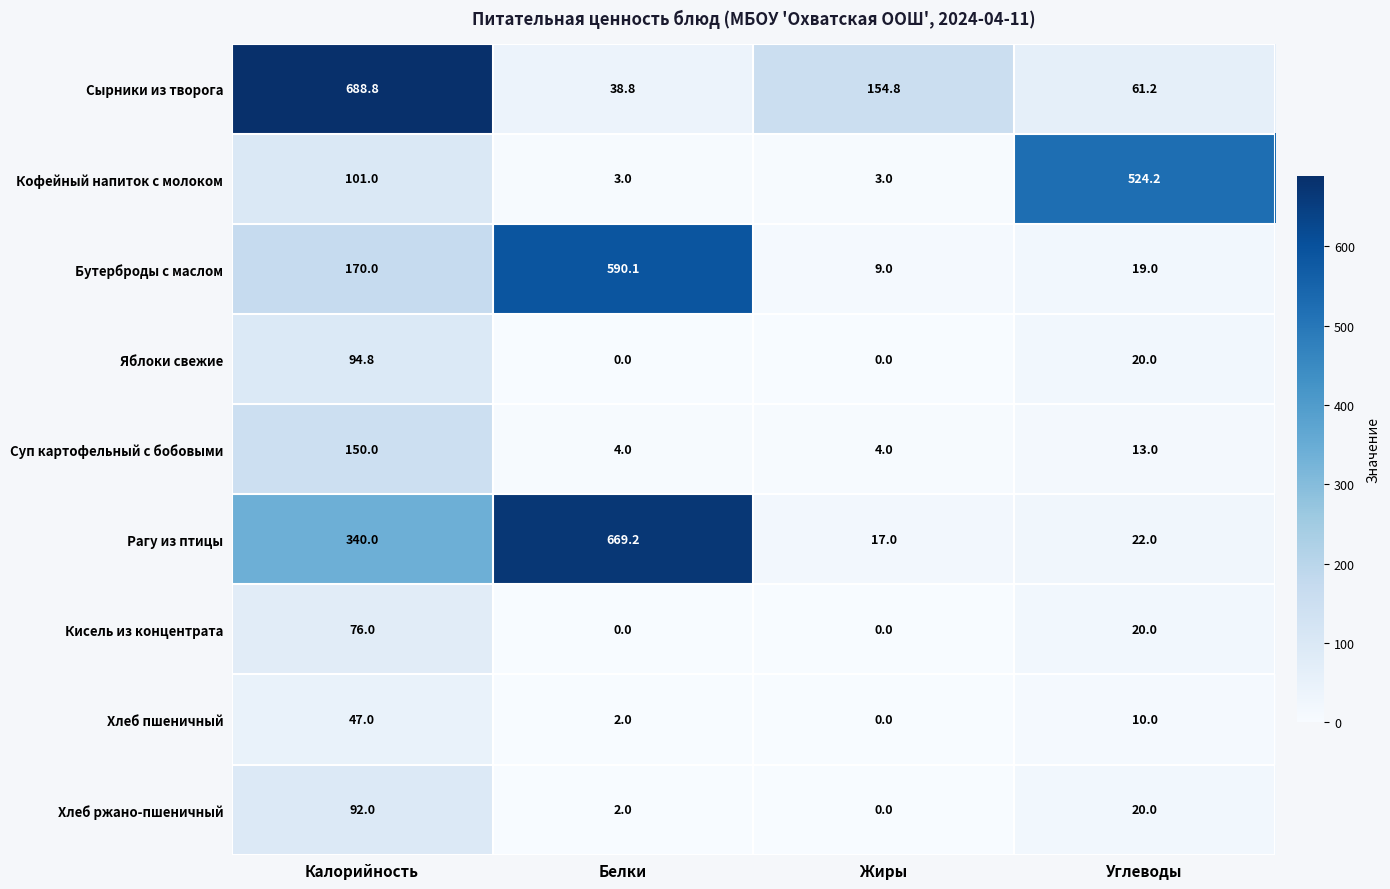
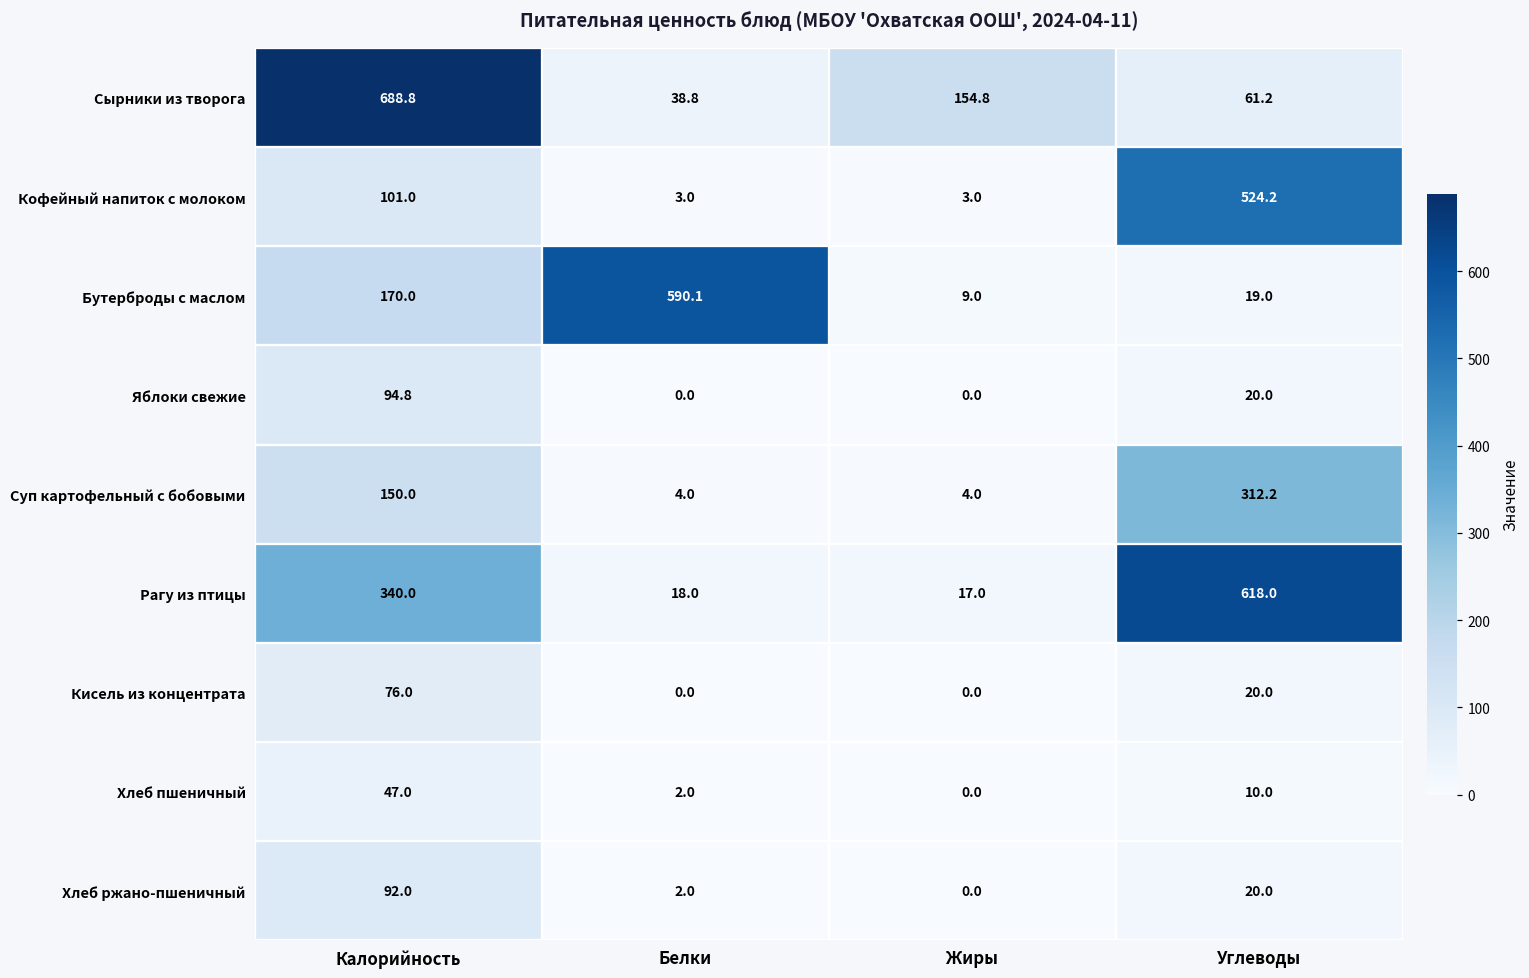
Суп картофельный с бобовыми, Углеводы: 13.0 -> 312.2
Рагу из птицы, Белки: 669.2 -> 18.0
Рагу из птицы, Углеводы: 22.0 -> 618.0
